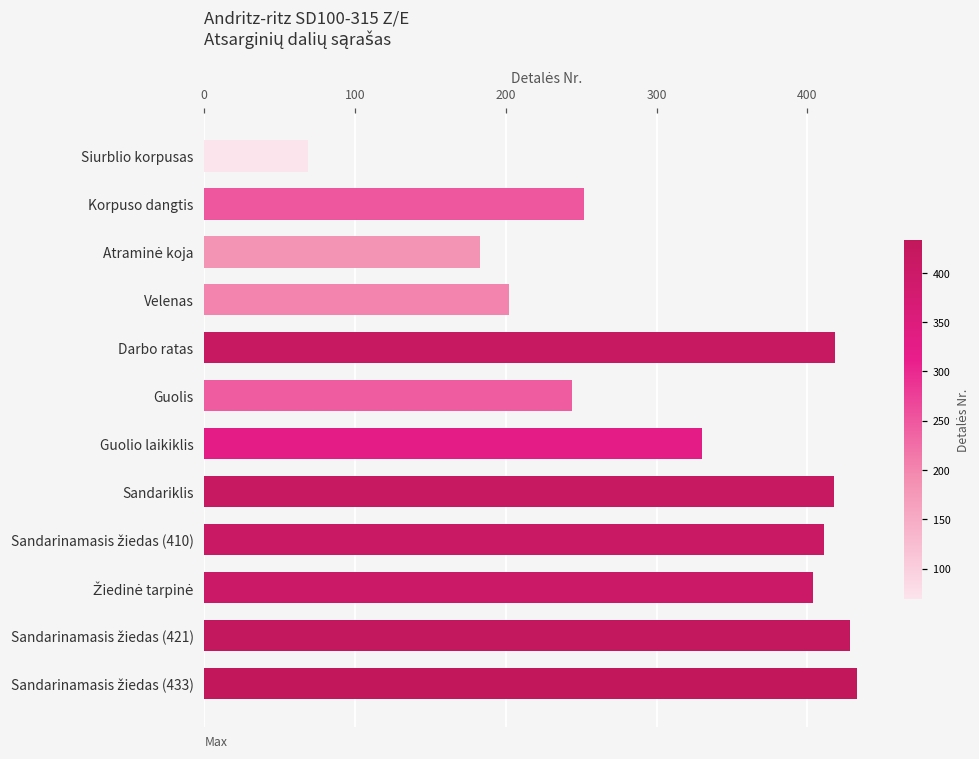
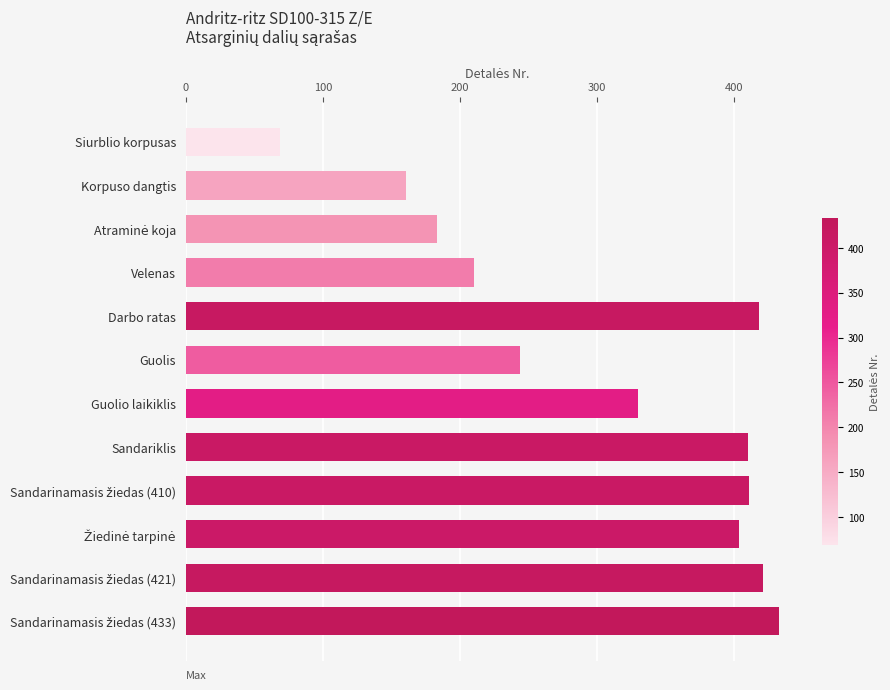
Korpuso dangtis: 252 -> 161
Velenas: 202 -> 210
Sandariklis: 418 -> 410
Sandarinamasis žiedas (421): 428 -> 421
